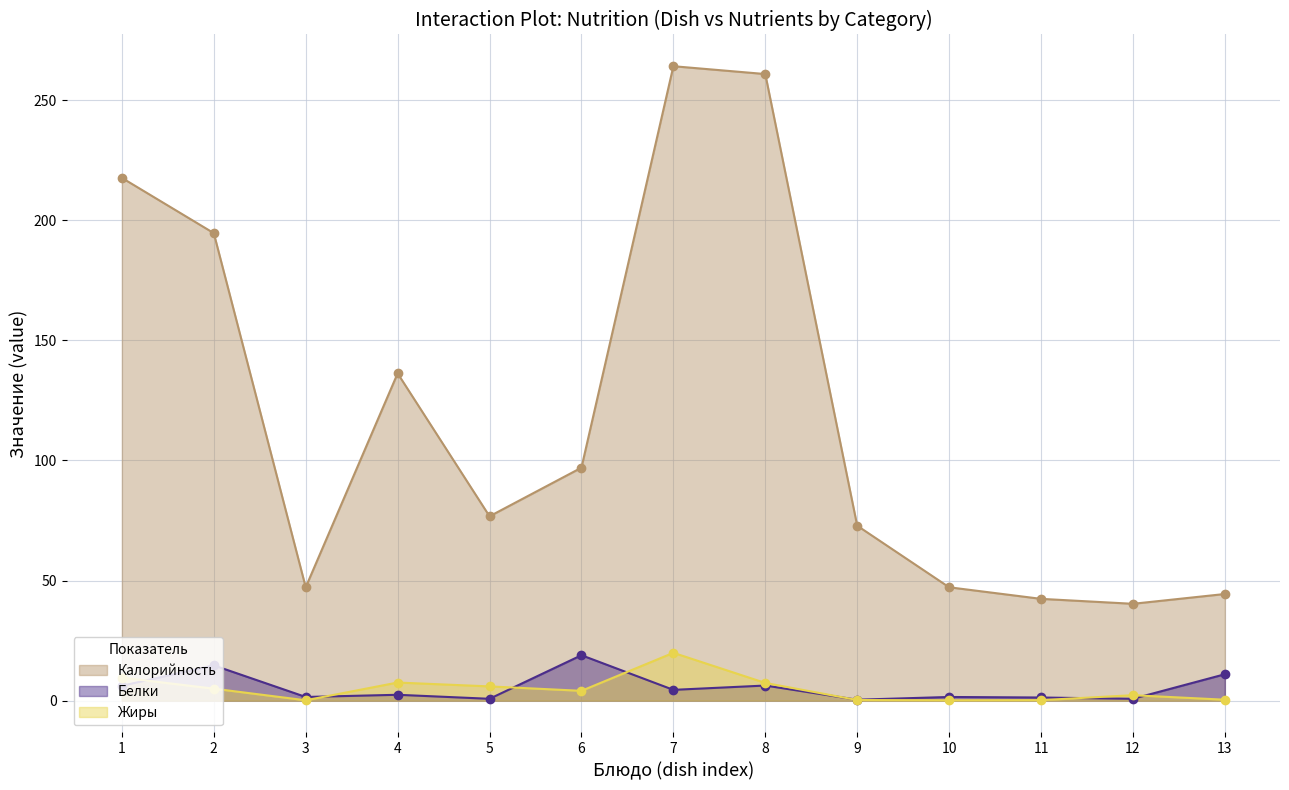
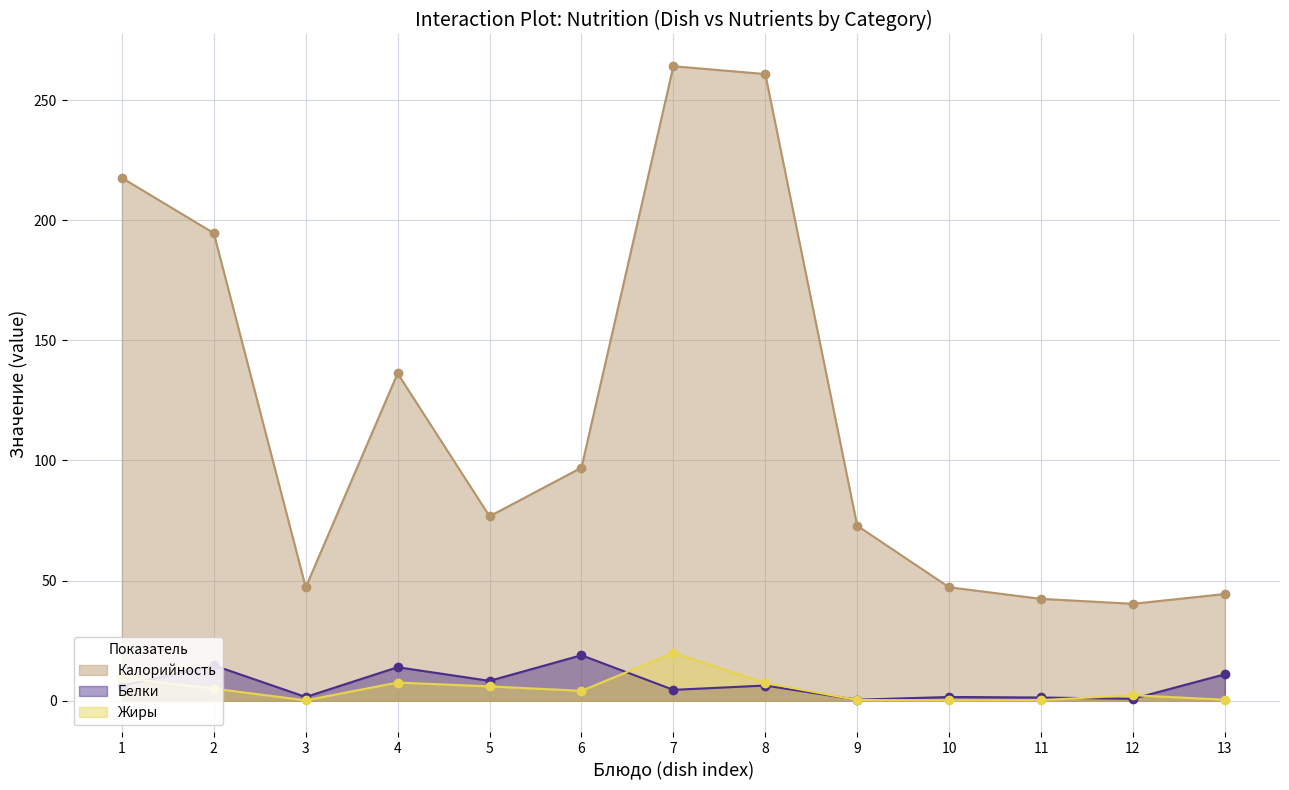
Белки, 4: 2 -> 14
Белки, 5: 1 -> 8
